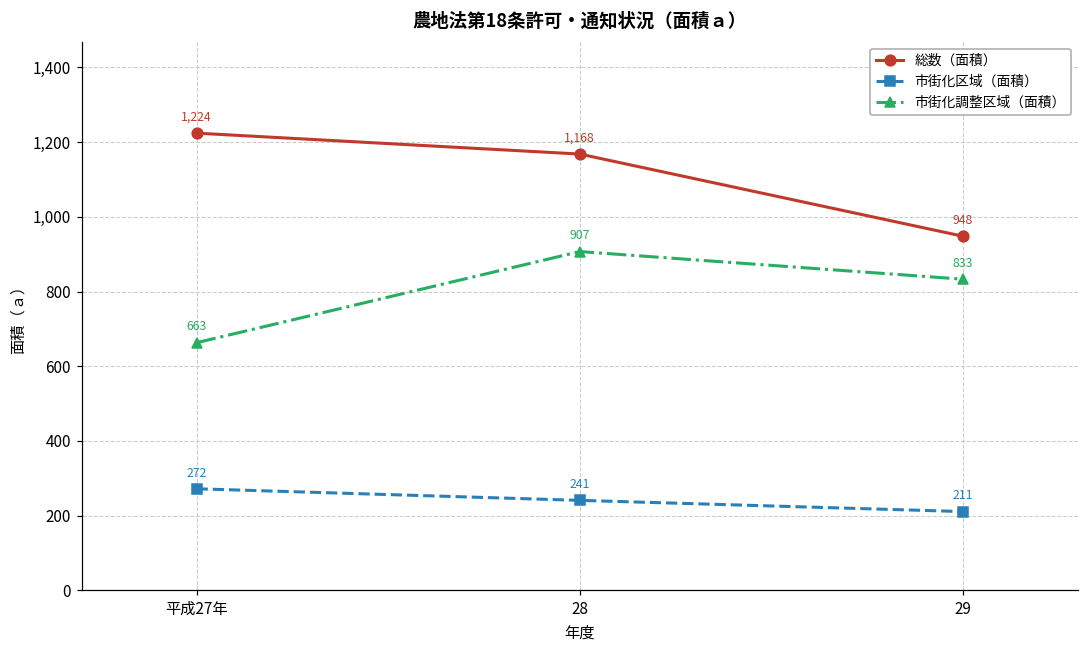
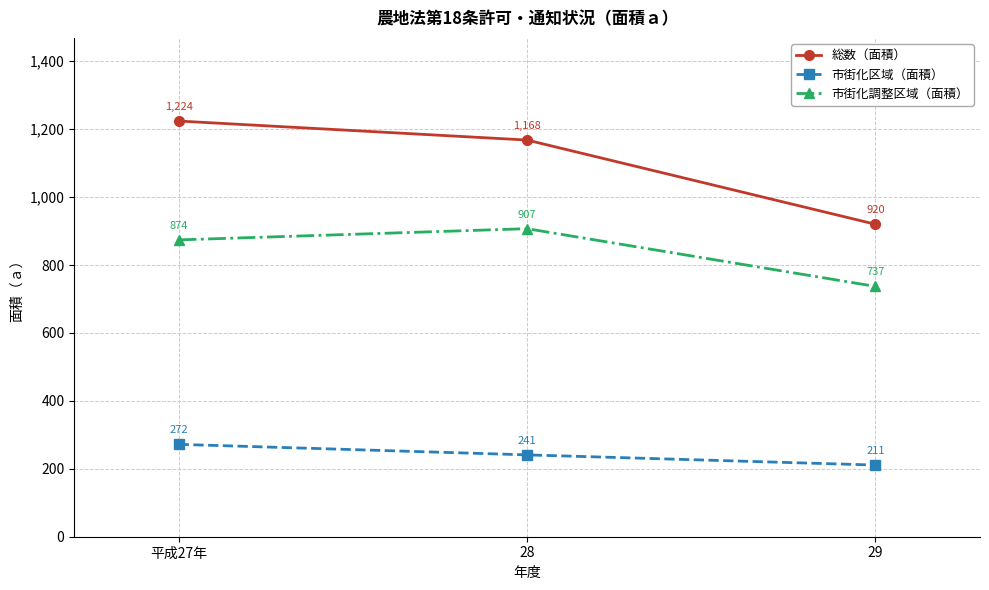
市街化調整区域（面積）, 平成27年: 663 -> 874
総数（面積）, 29: 948 -> 920
市街化調整区域（面積）, 29: 833 -> 737
